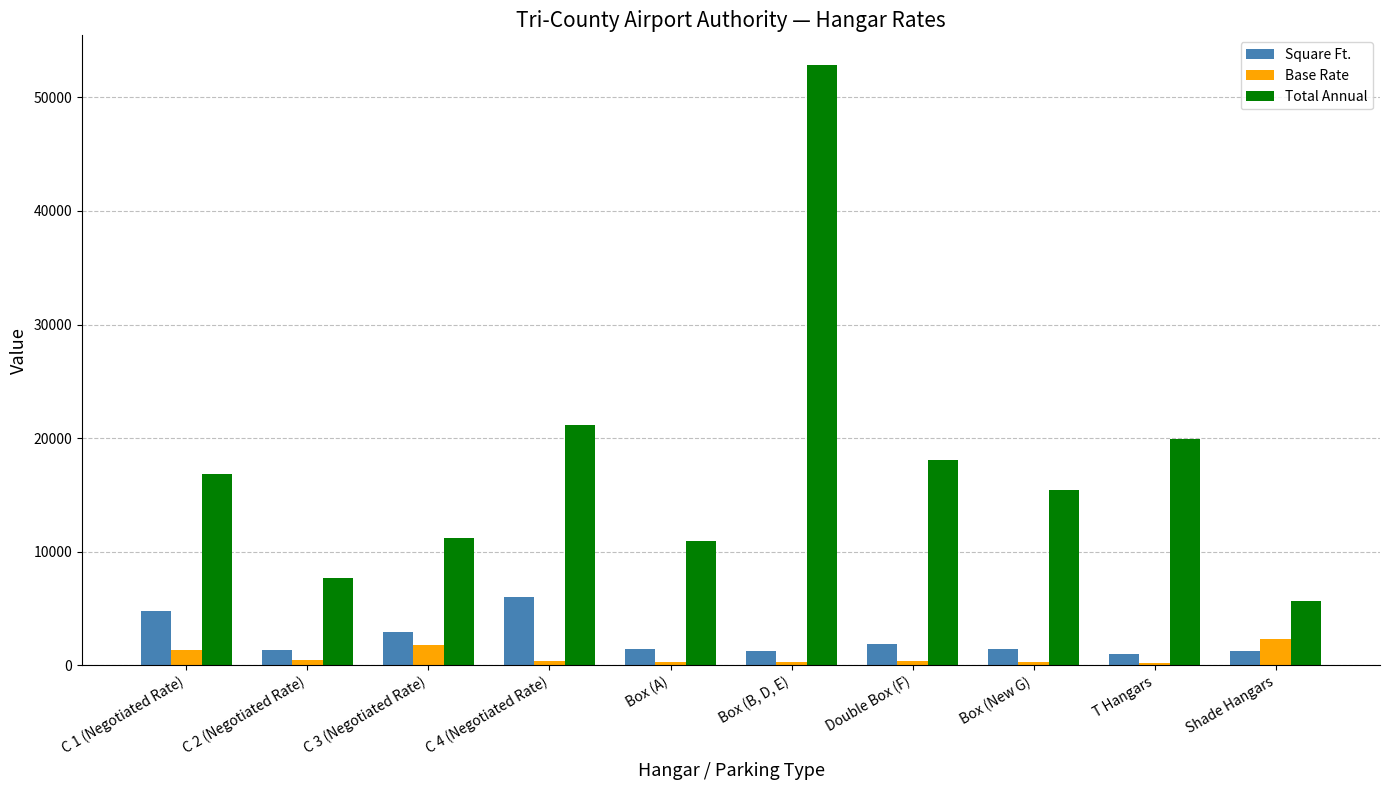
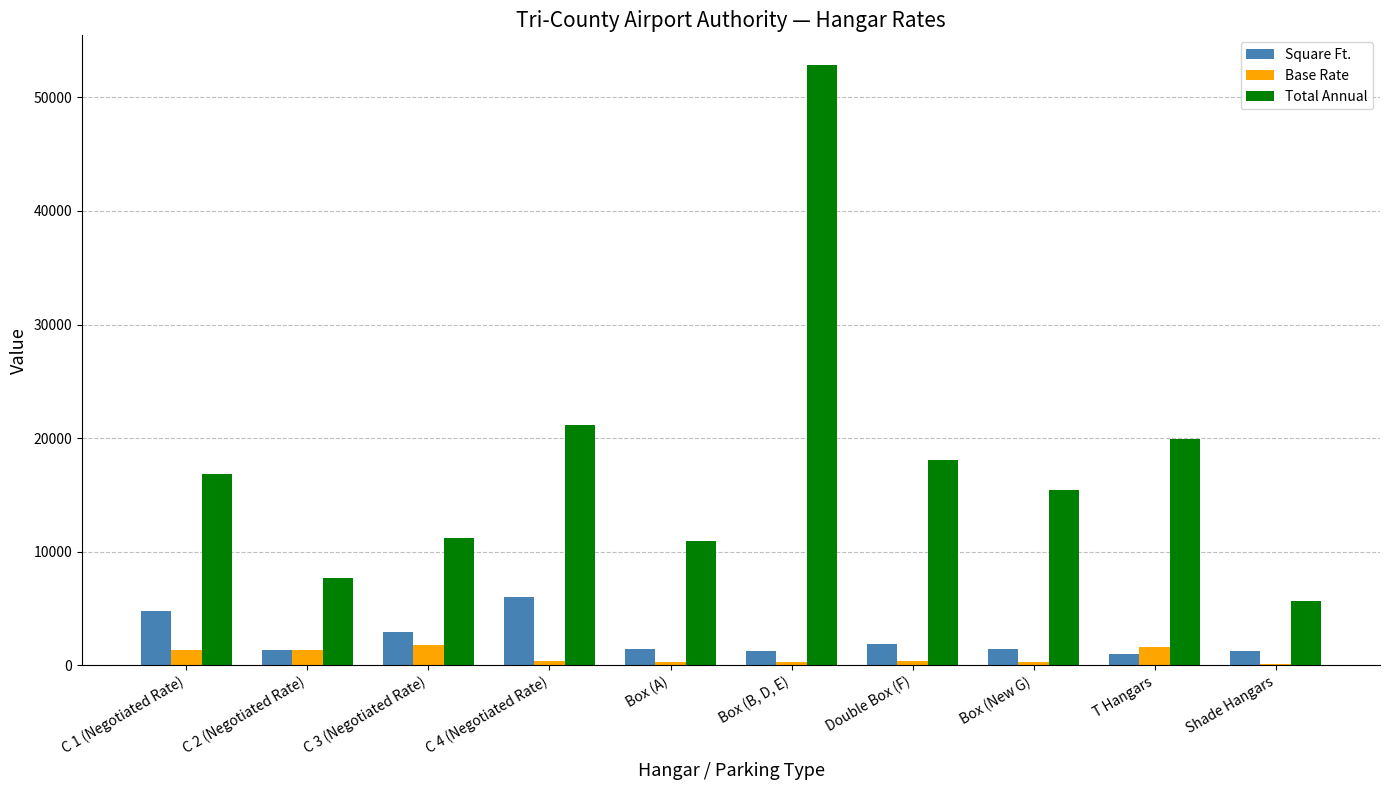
Base Rate, C 2 (Negotiated Rate): 400 -> 1300
Base Rate, T Hangars: 200 -> 1600
Base Rate, Shade Hangars: 2300 -> 100
